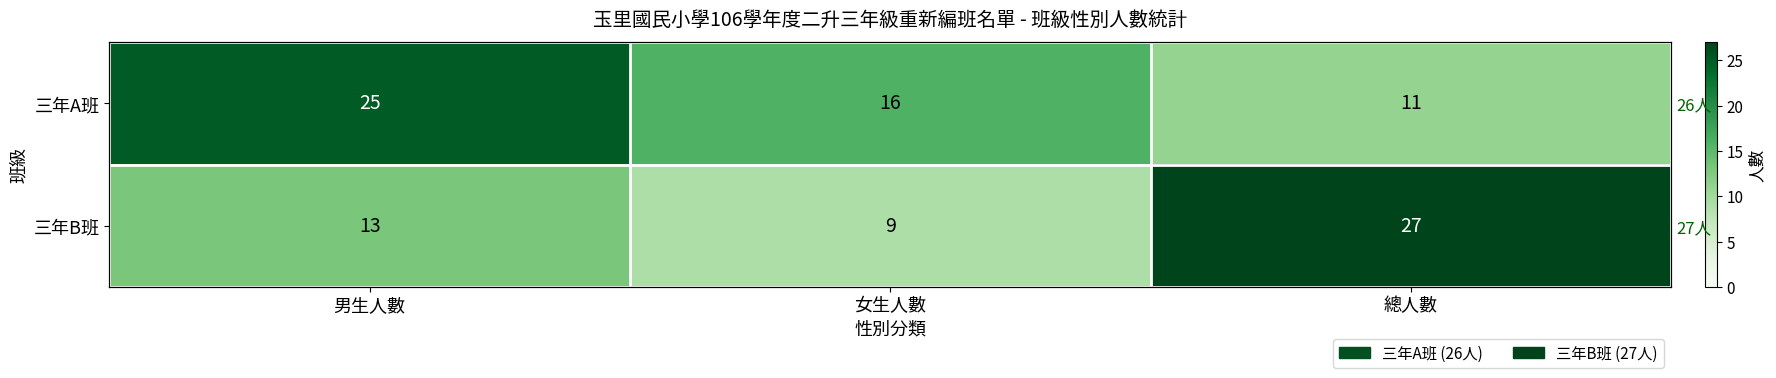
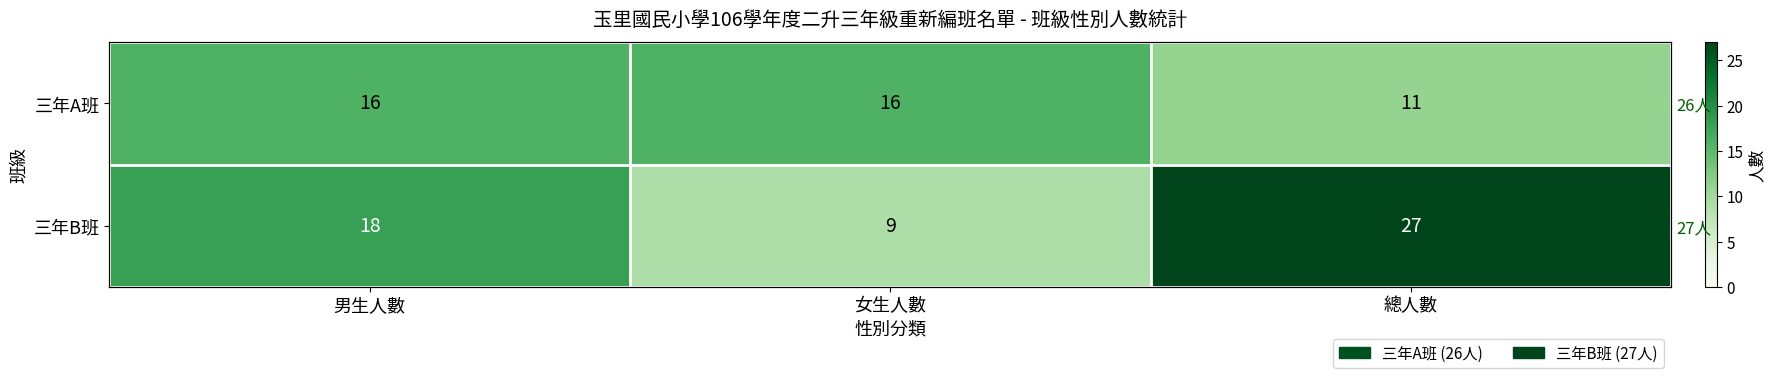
三年A班, 男生人數: 25 -> 16
三年B班, 男生人數: 13 -> 18
